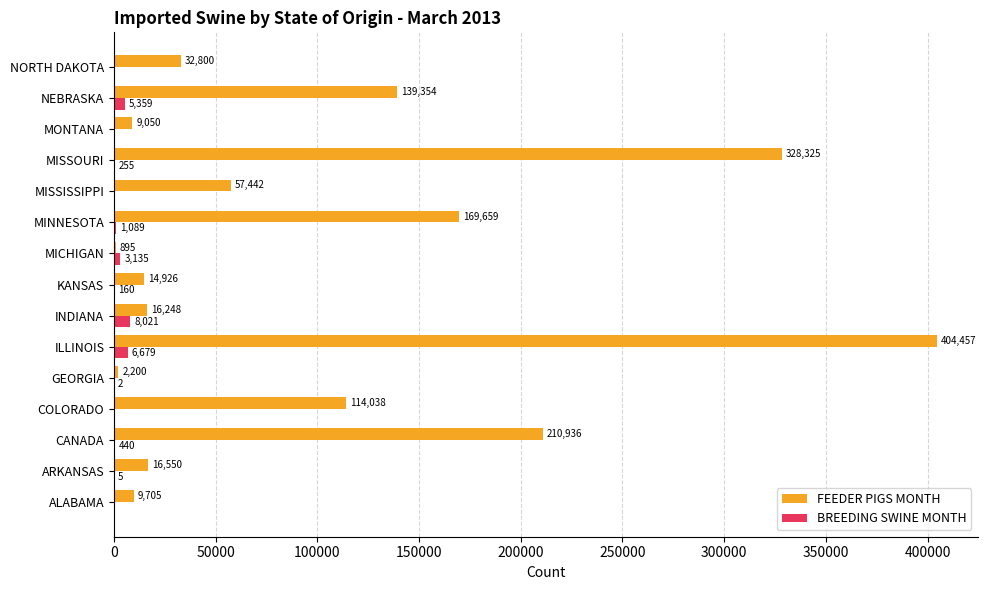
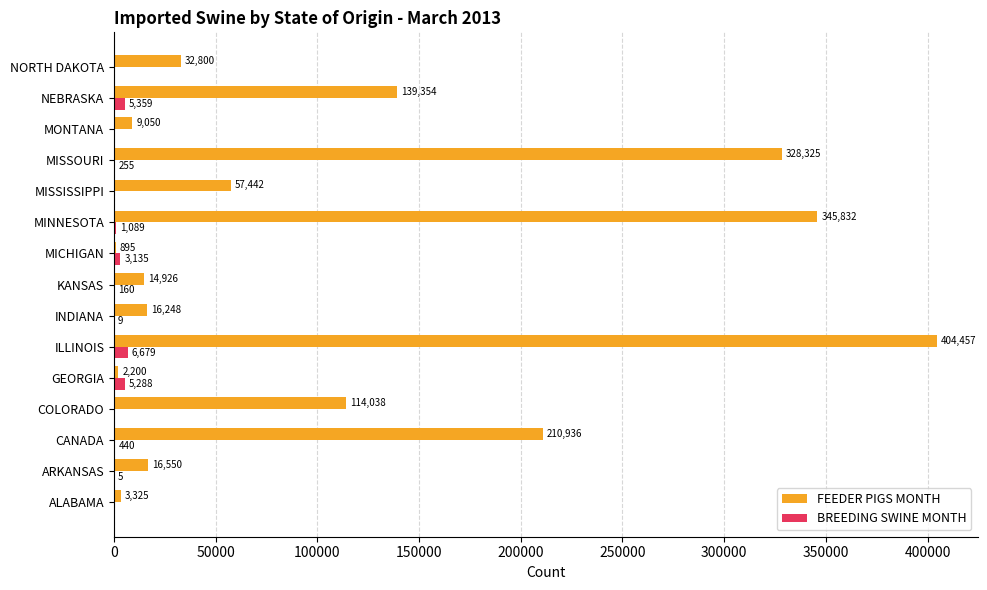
FEEDER PIGS MONTH, MINNESOTA: 169,659 -> 345,832
BREEDING SWINE MONTH, INDIANA: 8,021 -> 9
BREEDING SWINE MONTH, GEORGIA: 2 -> 5,288
FEEDER PIGS MONTH, ALABAMA: 9,705 -> 3,325
